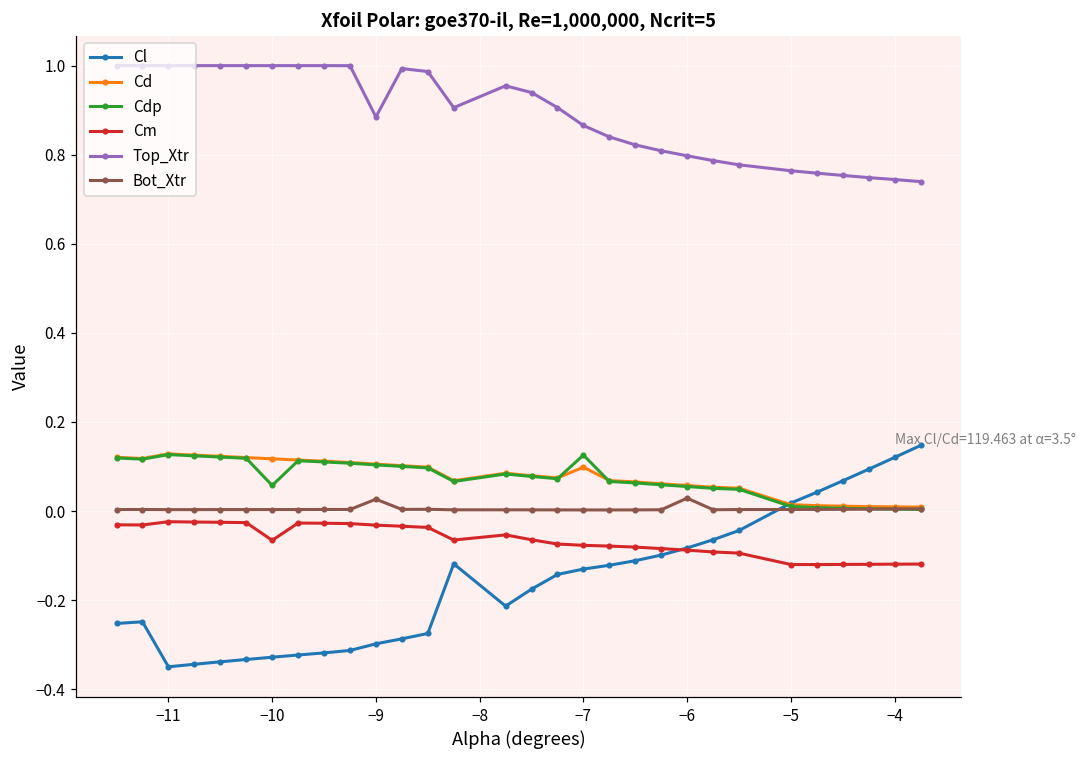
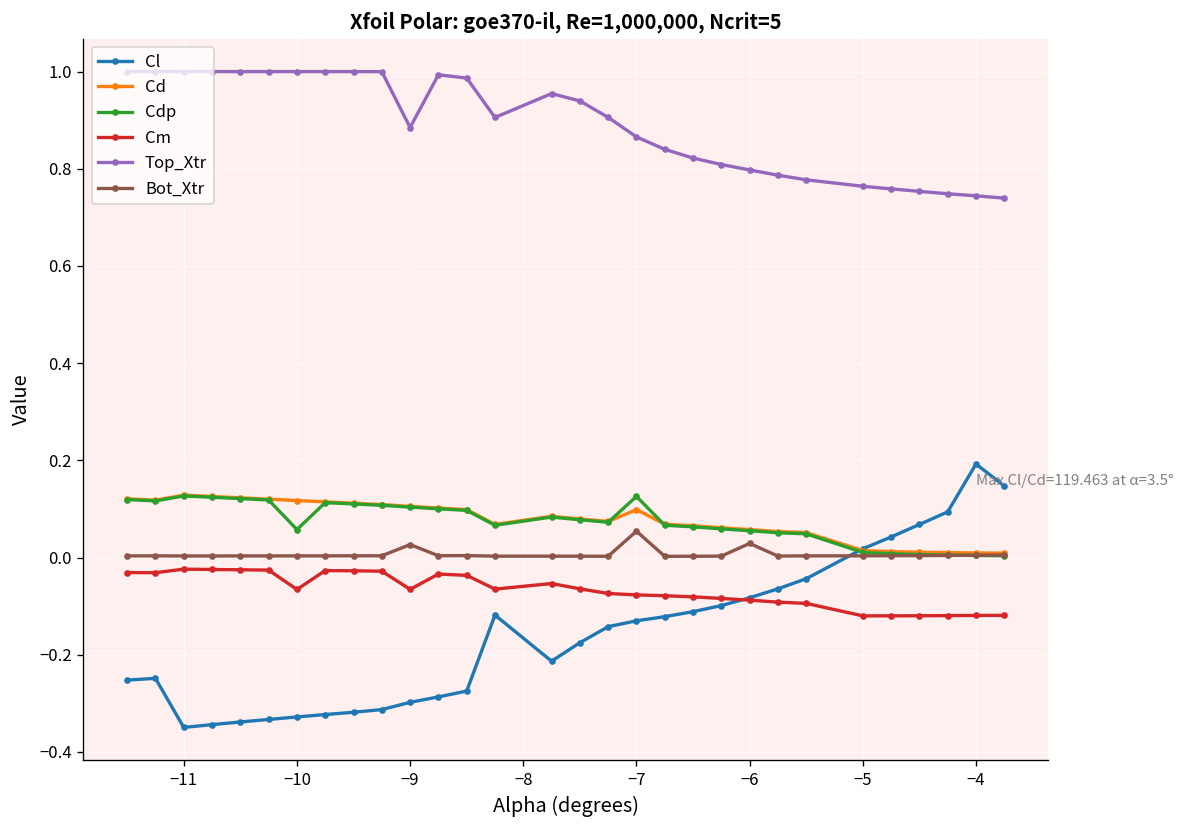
Cm, −9: -0.03 -> -0.07
Bot_Xtr, −7: 0.00 -> 0.05
Cl, −4: 0.12 -> 0.19
